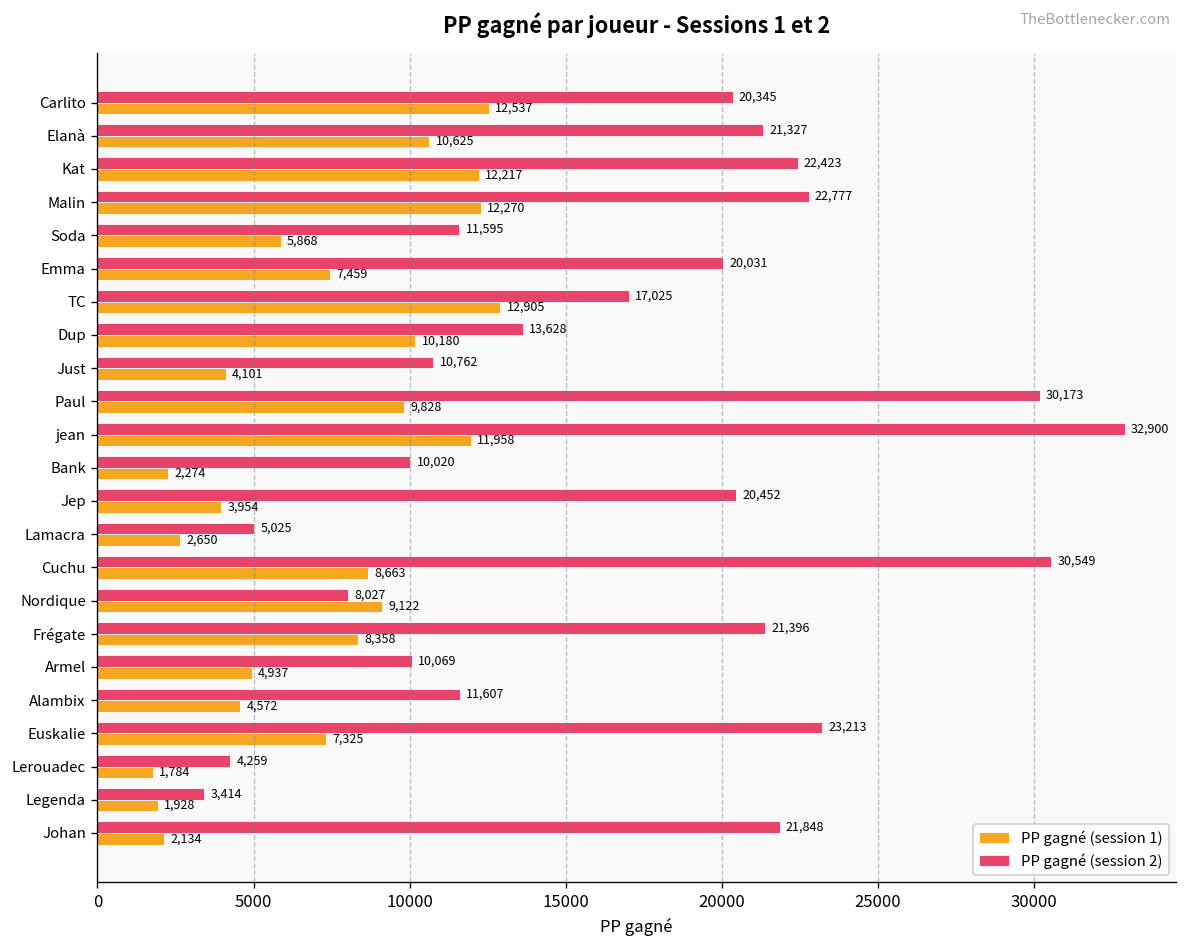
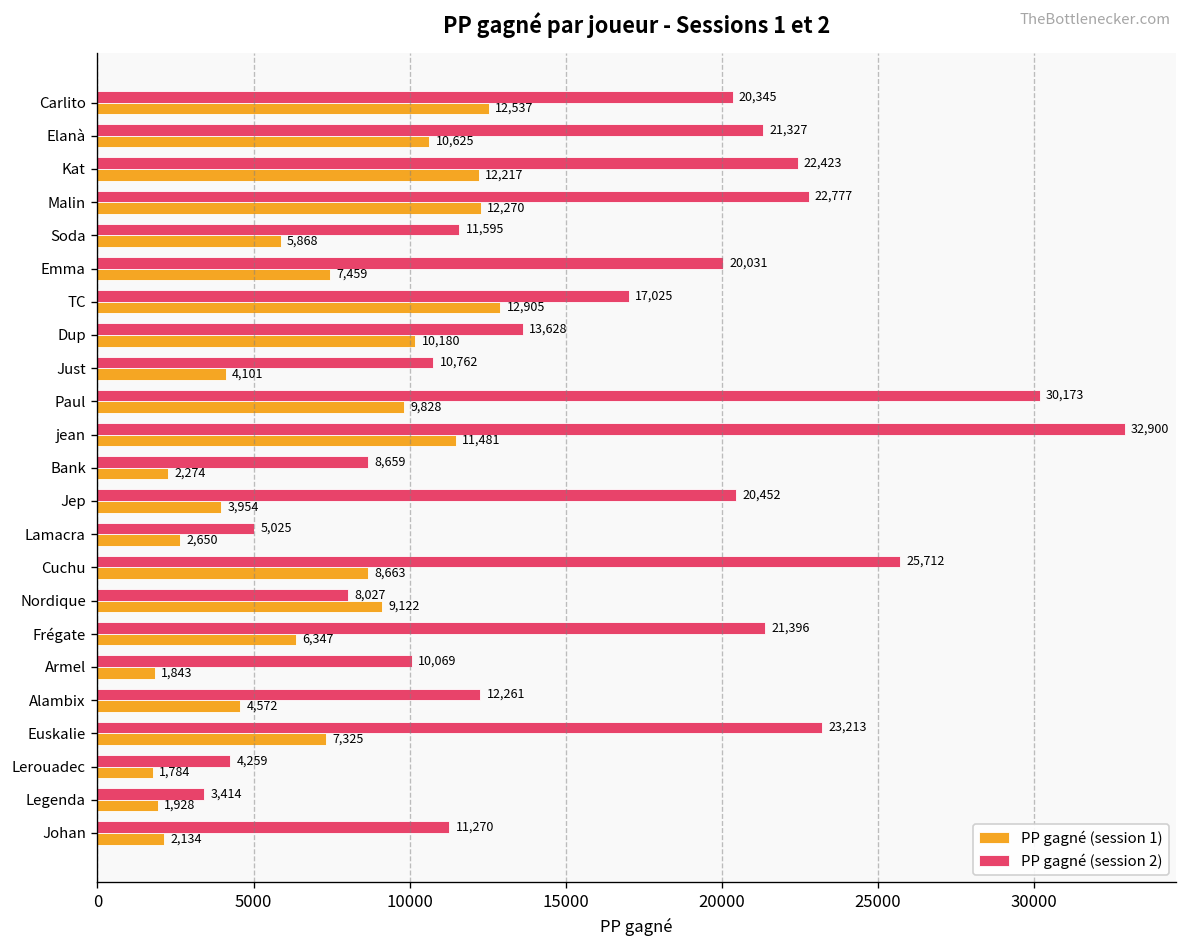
PP gagné (session 1), jean: 11,958 -> 11,481
PP gagné (session 2), Bank: 10,020 -> 8,659
PP gagné (session 2), Cuchu: 30,549 -> 25,712
PP gagné (session 1), Frégate: 8,358 -> 6,347
PP gagné (session 1), Armel: 4,937 -> 1,843
PP gagné (session 2), Alambix: 11,607 -> 12,261
PP gagné (session 2), Johan: 21,848 -> 11,270
